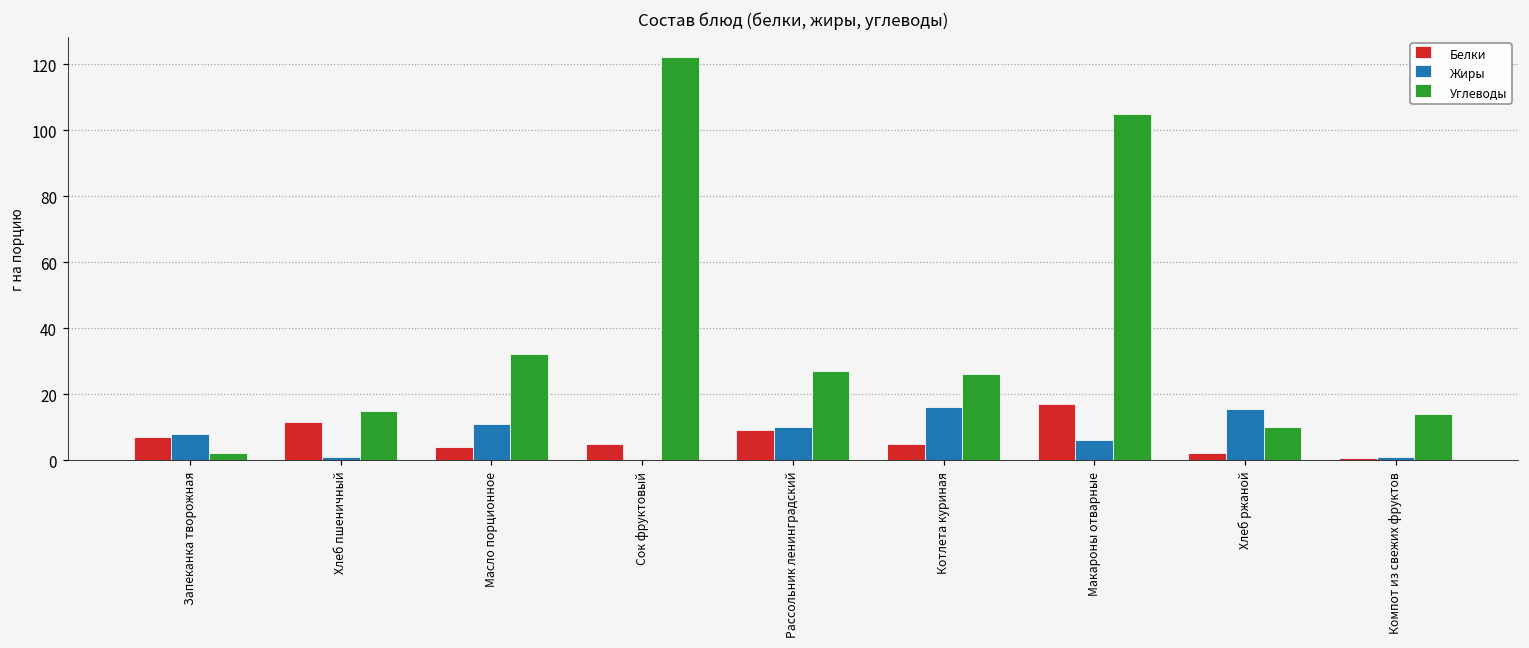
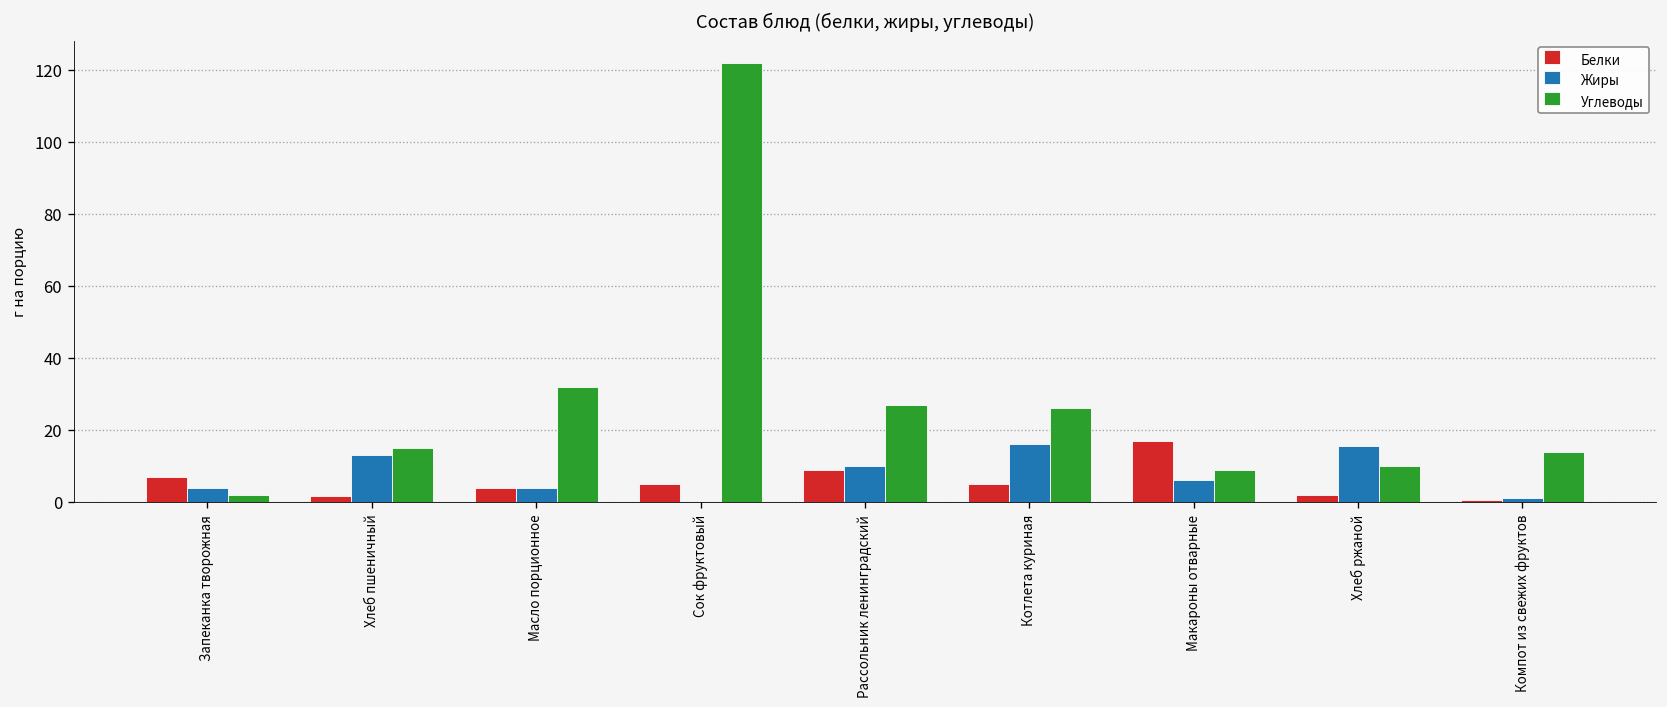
Жиры, Запеканка творожная: 8 -> 4
Белки, Хлеб пшеничный: 12 -> 2
Жиры, Хлеб пшеничный: 1 -> 13
Жиры, Масло порционное: 11 -> 4
Углеводы, Макароны отварные: 105 -> 9
